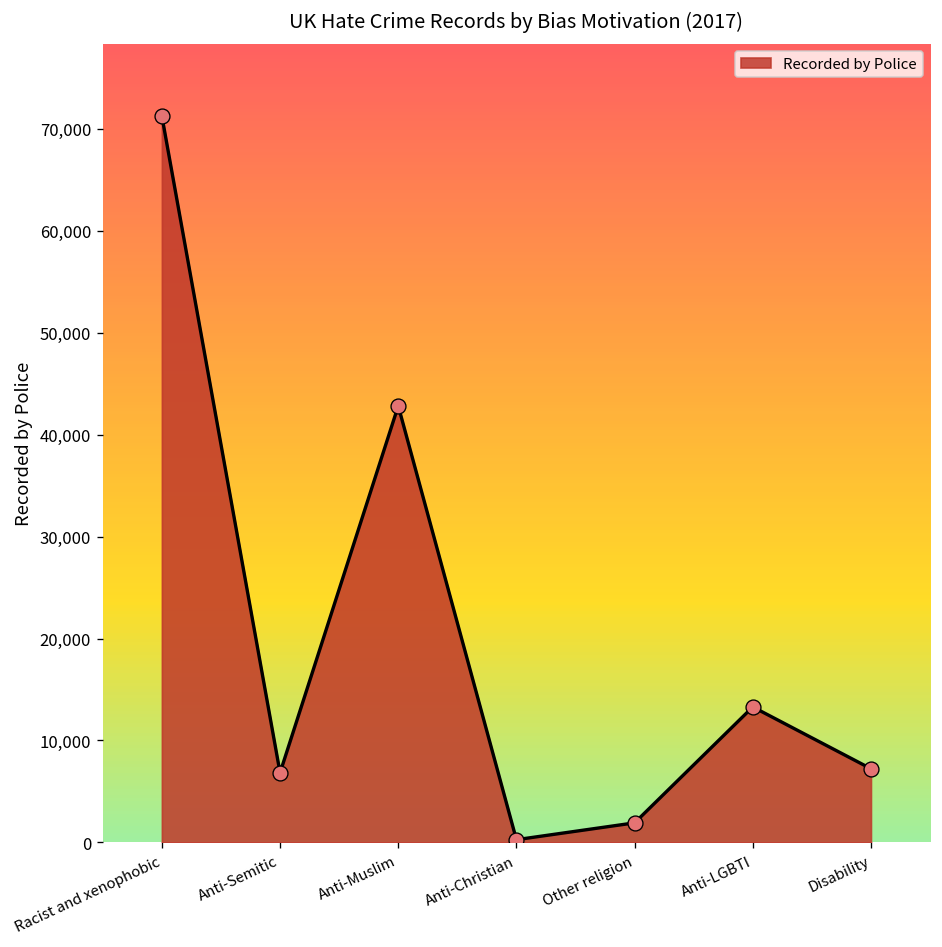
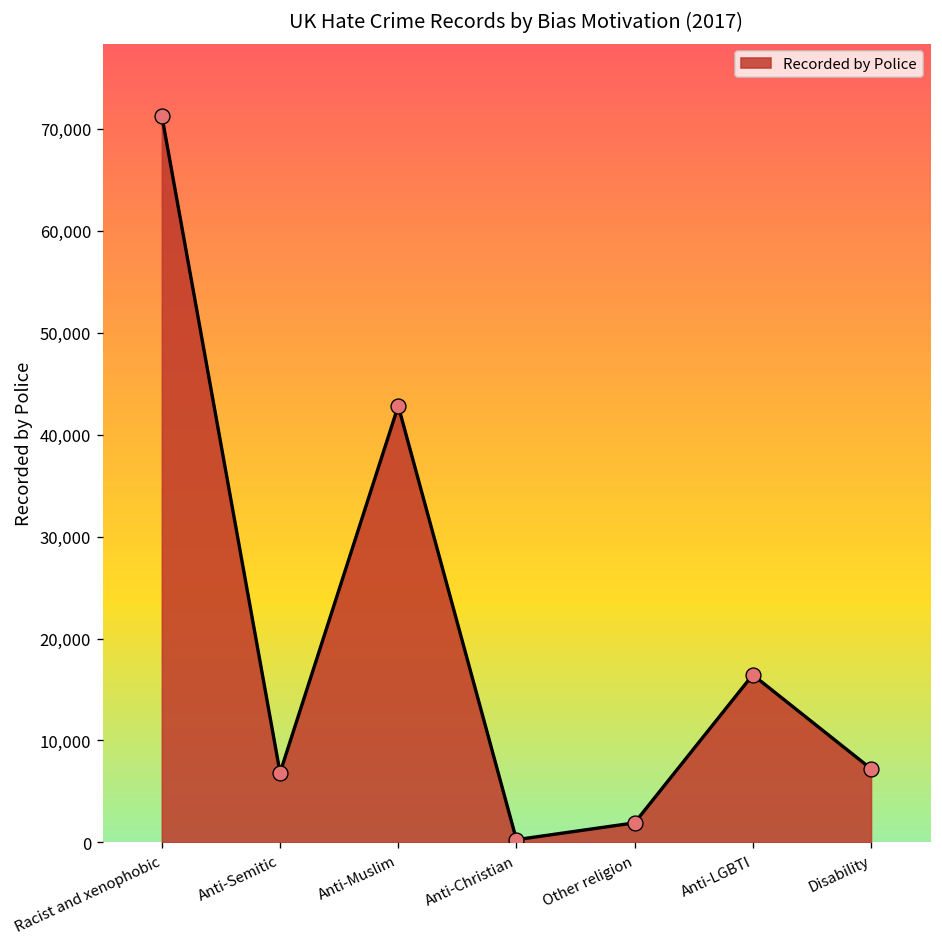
Anti-LGBTI: 13,000 -> 16,000
